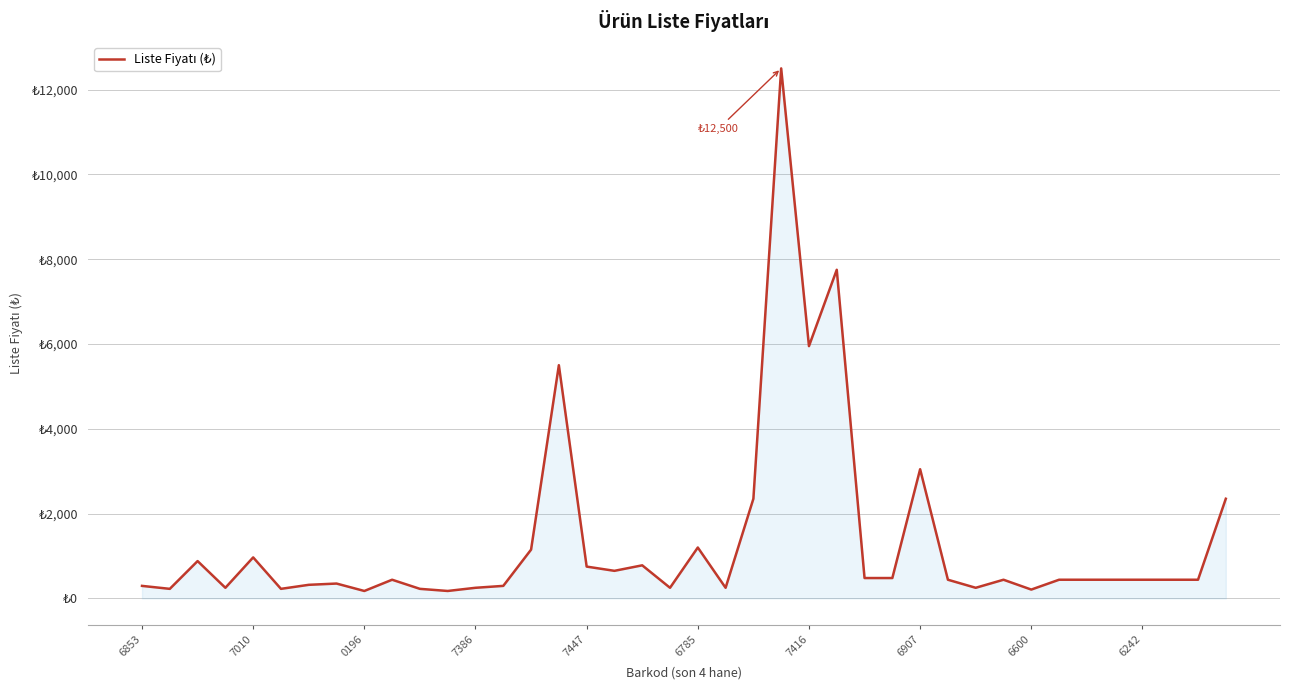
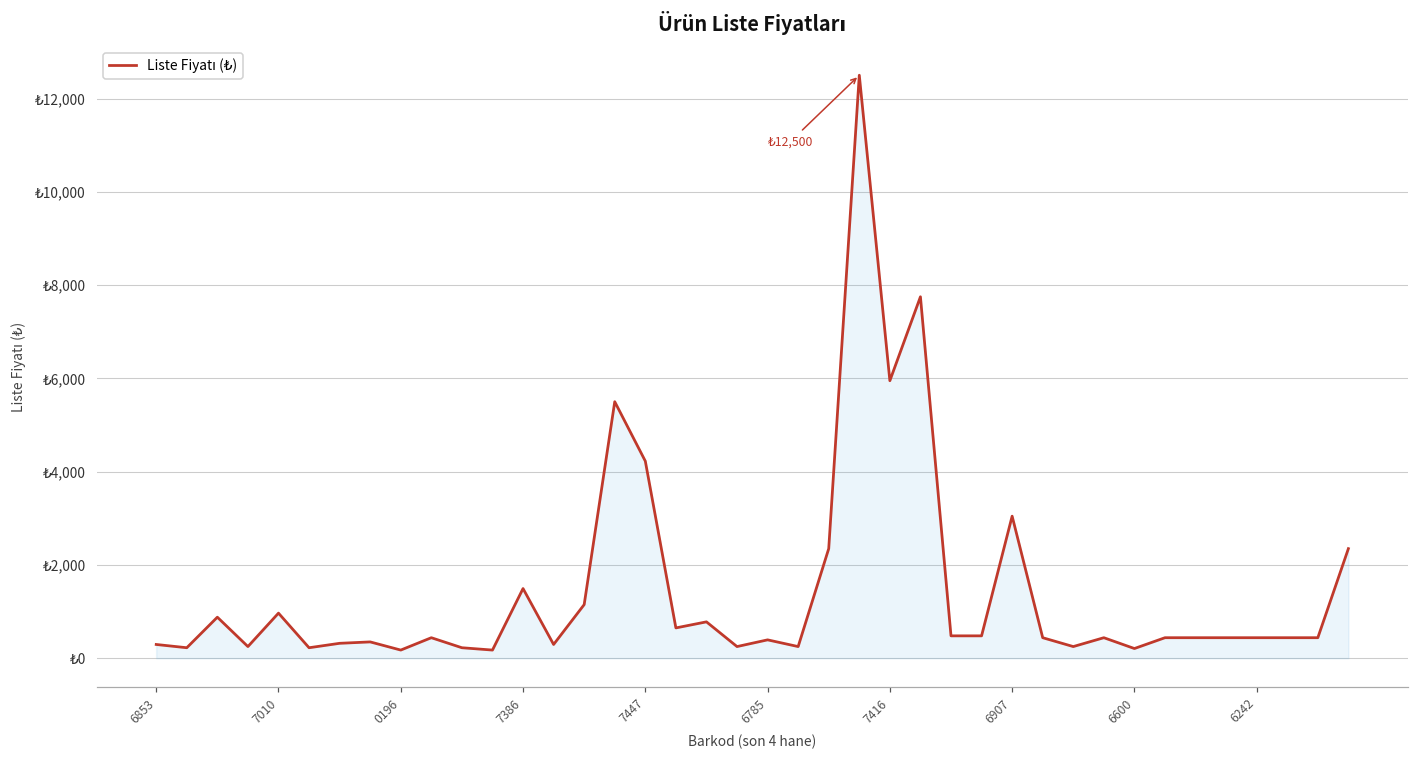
7386: ₺300 -> ₺1,500
7447: ₺800 -> ₺4,200
6785: ₺1,200 -> ₺400
